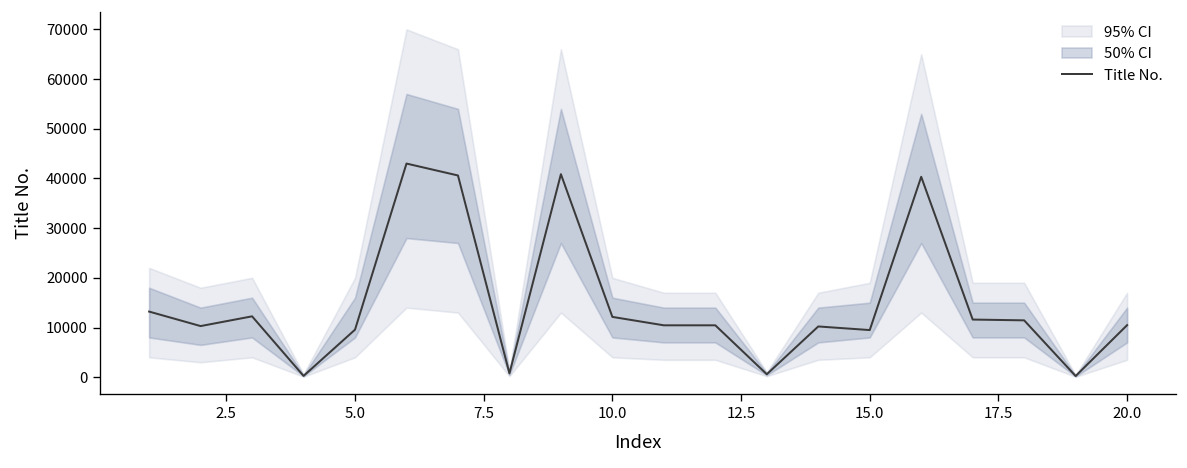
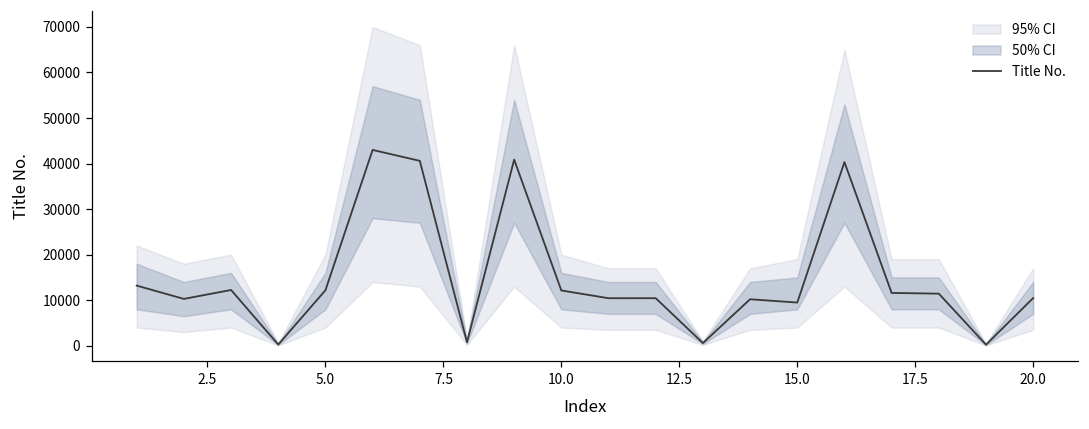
Title No., 5.0: 10000 -> 12000
